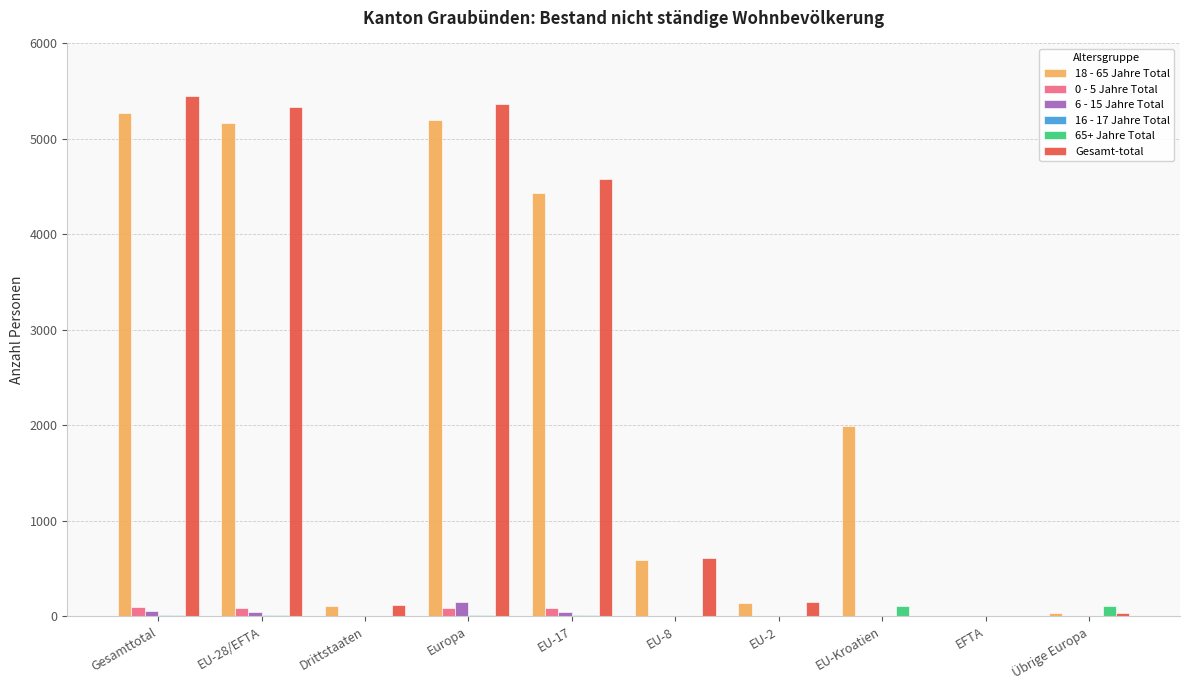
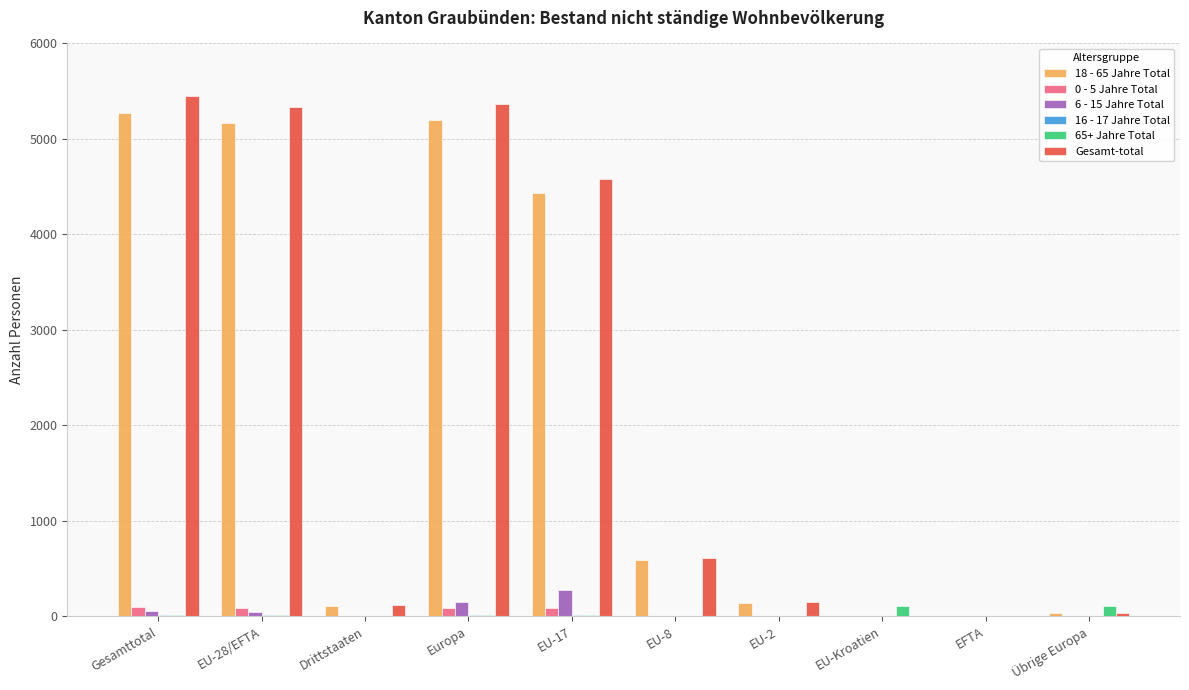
6 - 15 Jahre Total, EU-17: 0 -> 300
18 - 65 Jahre Total, EU-Kroatien: 2000 -> 0
